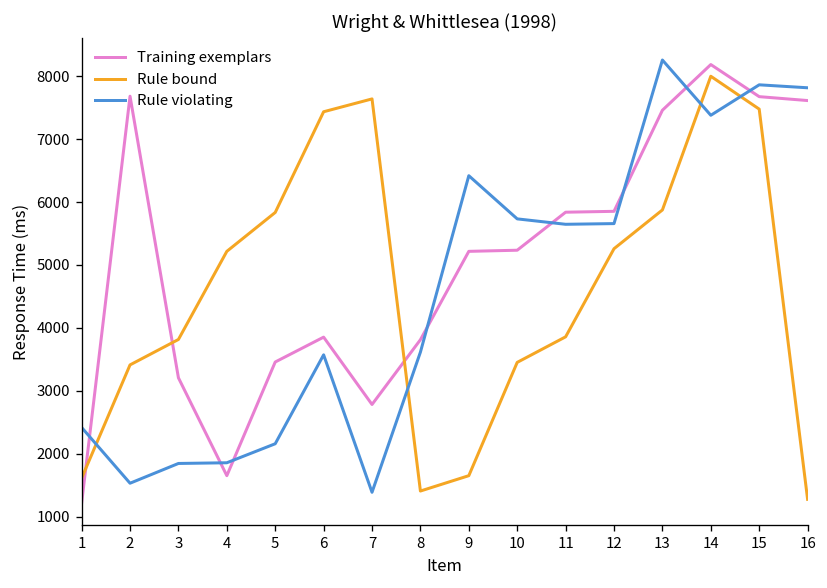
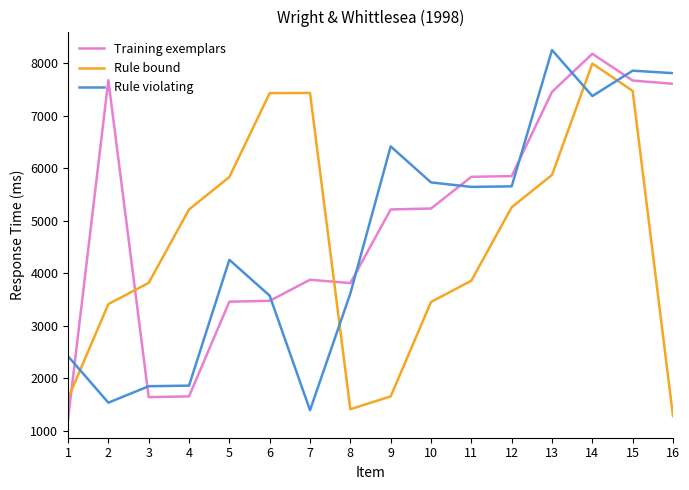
Training exemplars, 3: 3200 -> 1600
Rule violating, 5: 2200 -> 4300
Training exemplars, 6: 3900 -> 3500
Training exemplars, 7: 2800 -> 3900
Rule bound, 7: 7600 -> 7400
